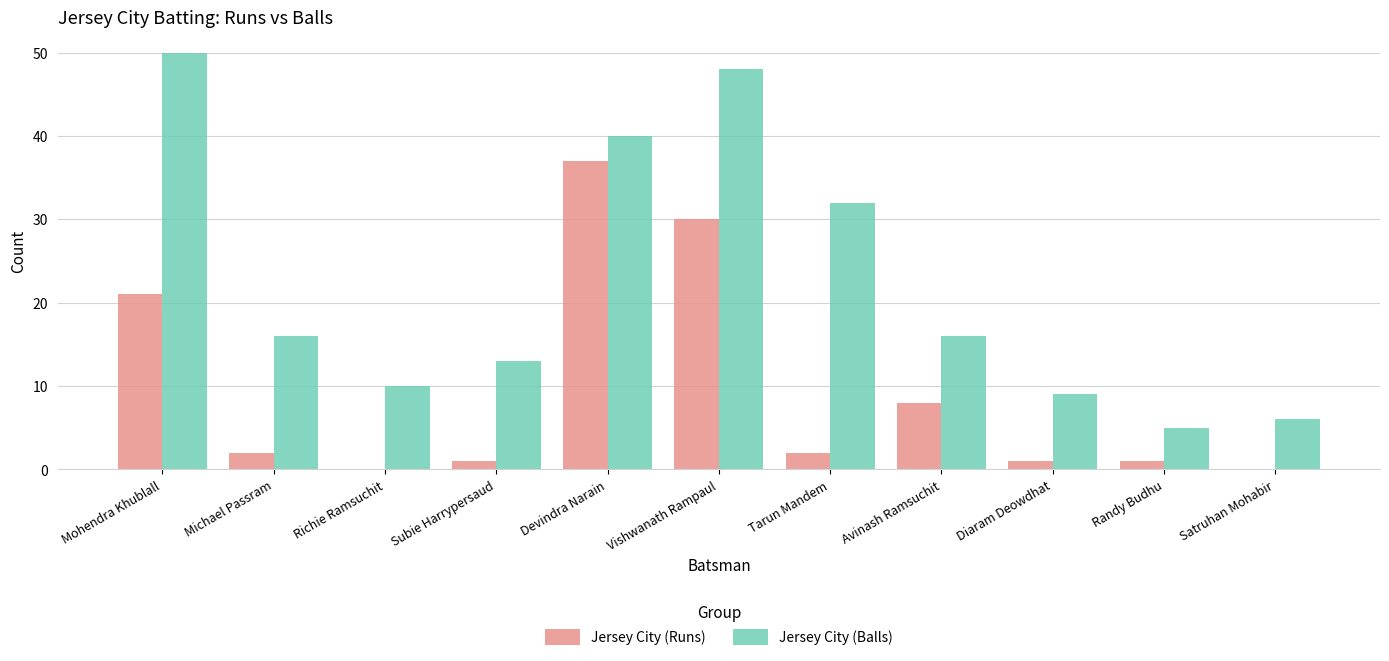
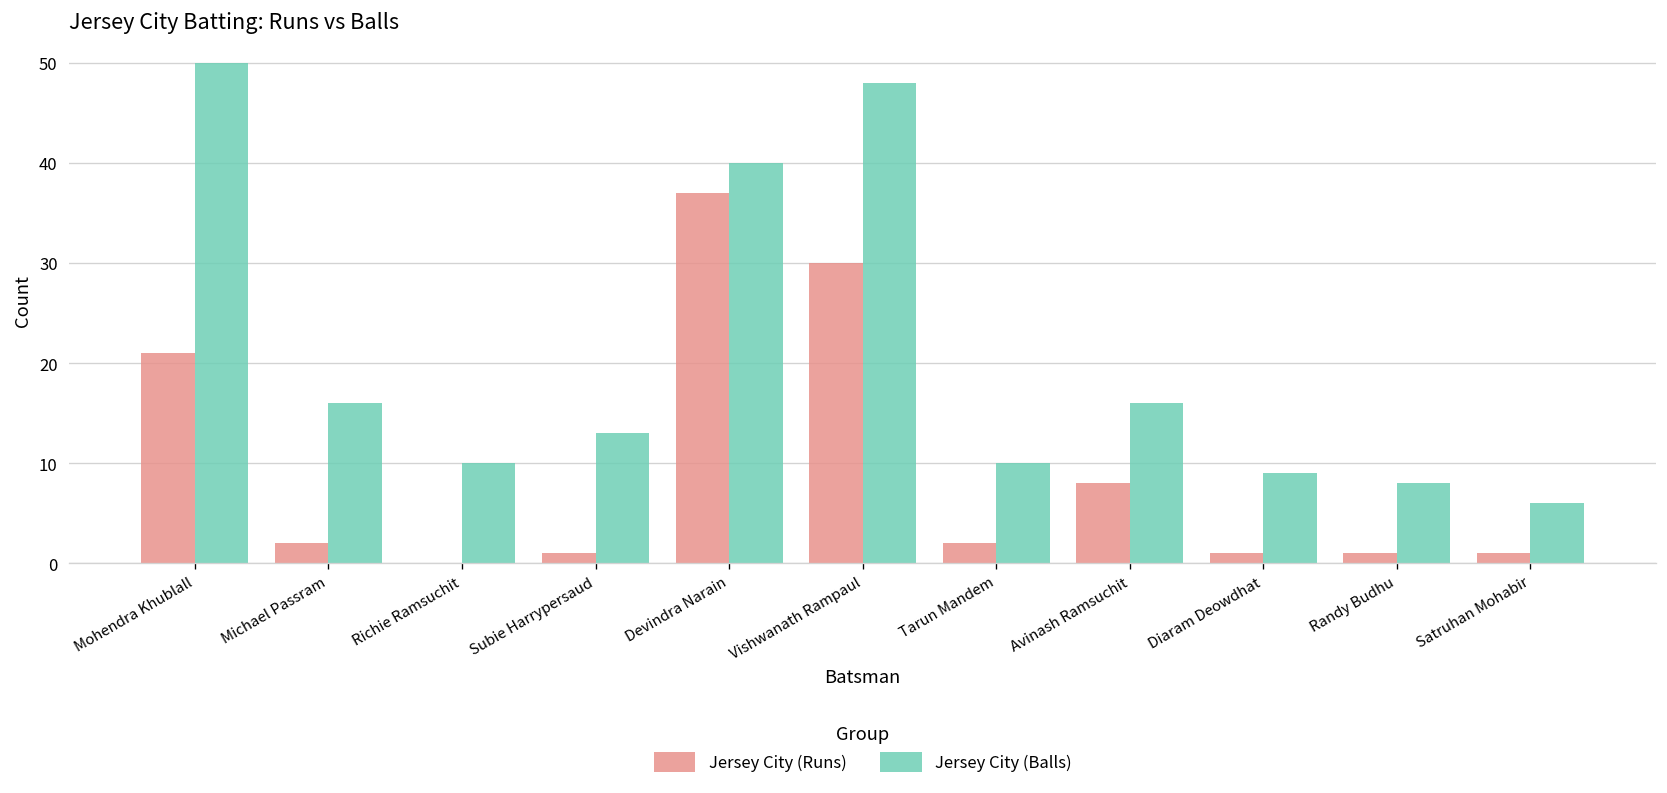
Jersey City (Balls), Tarun Mandem: 32 -> 10
Jersey City (Balls), Randy Budhu: 5 -> 8
Jersey City (Runs), Satruhan Mohabir: 0 -> 1
